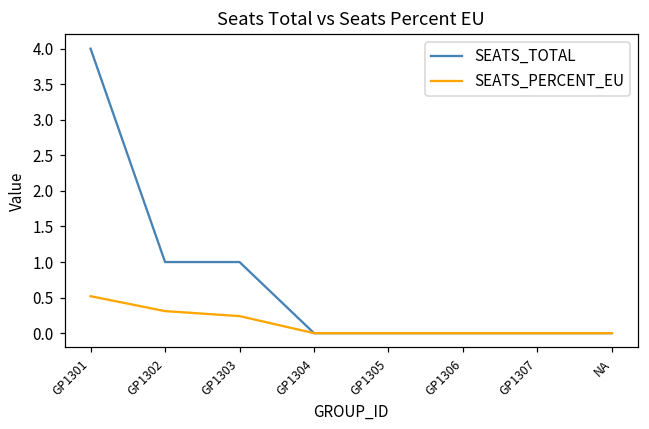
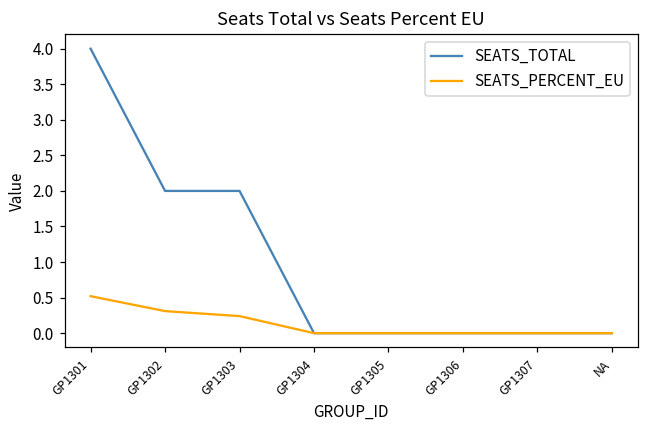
SEATS_TOTAL, GP1302: 1 -> 2
SEATS_TOTAL, GP1303: 1 -> 2
